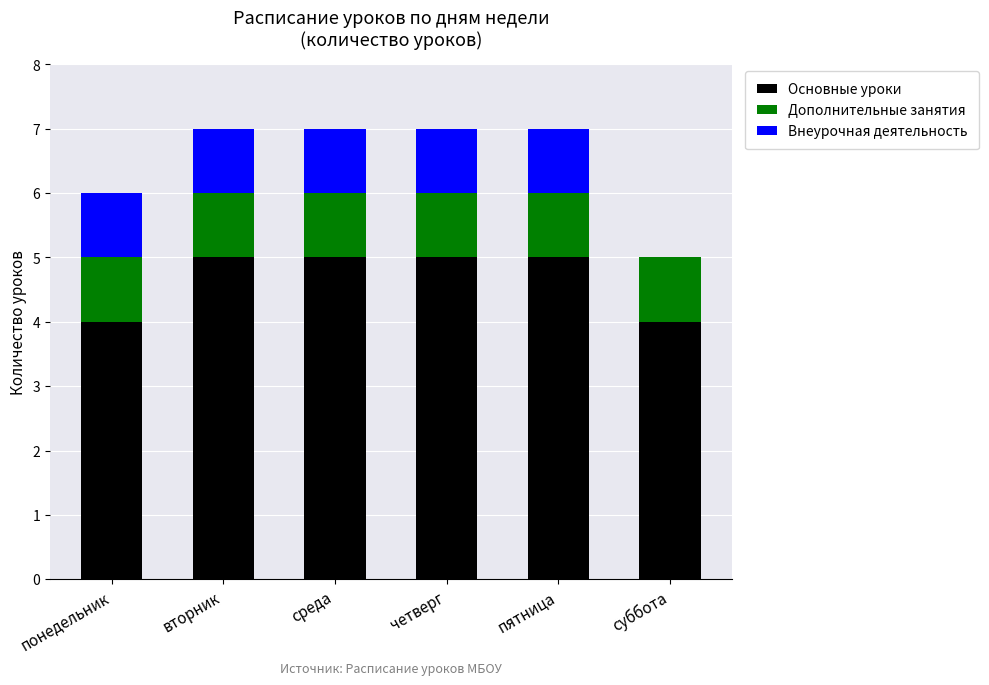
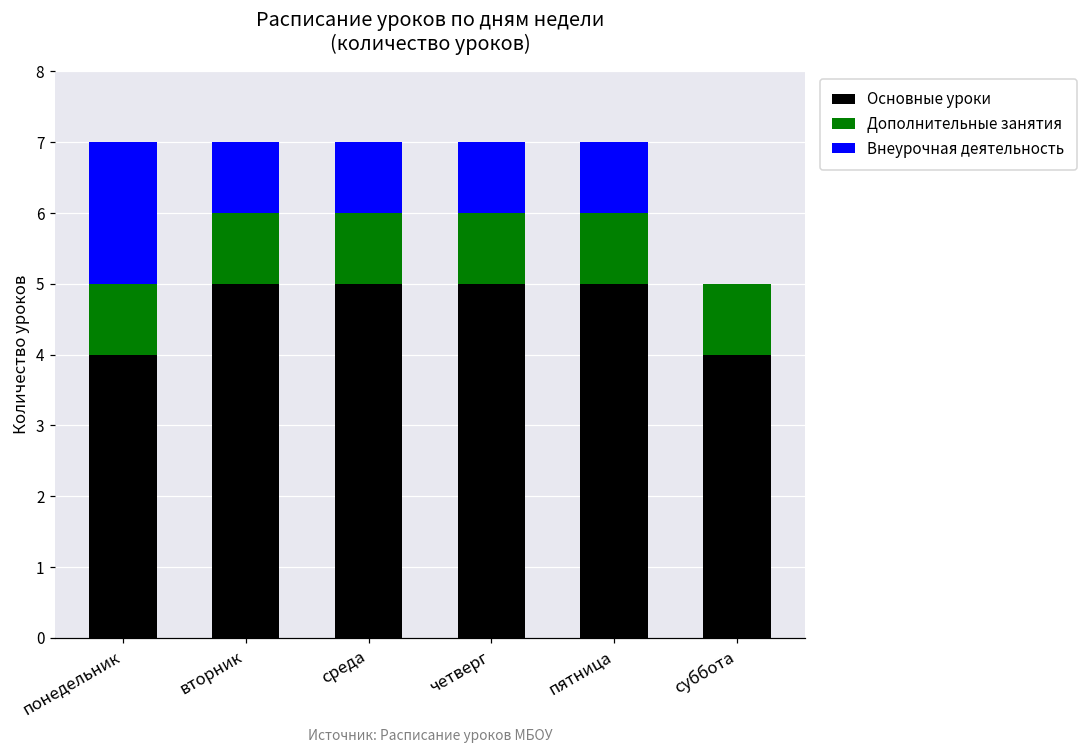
Внеурочная деятельность, понедельник: 1 -> 2
